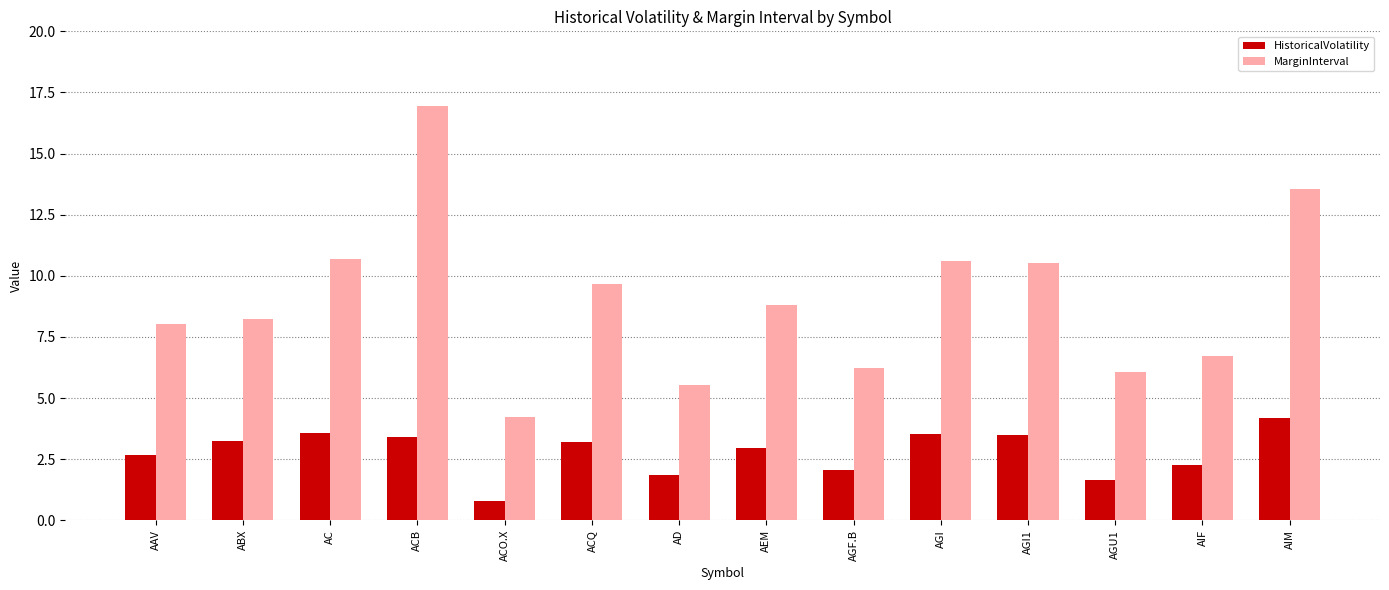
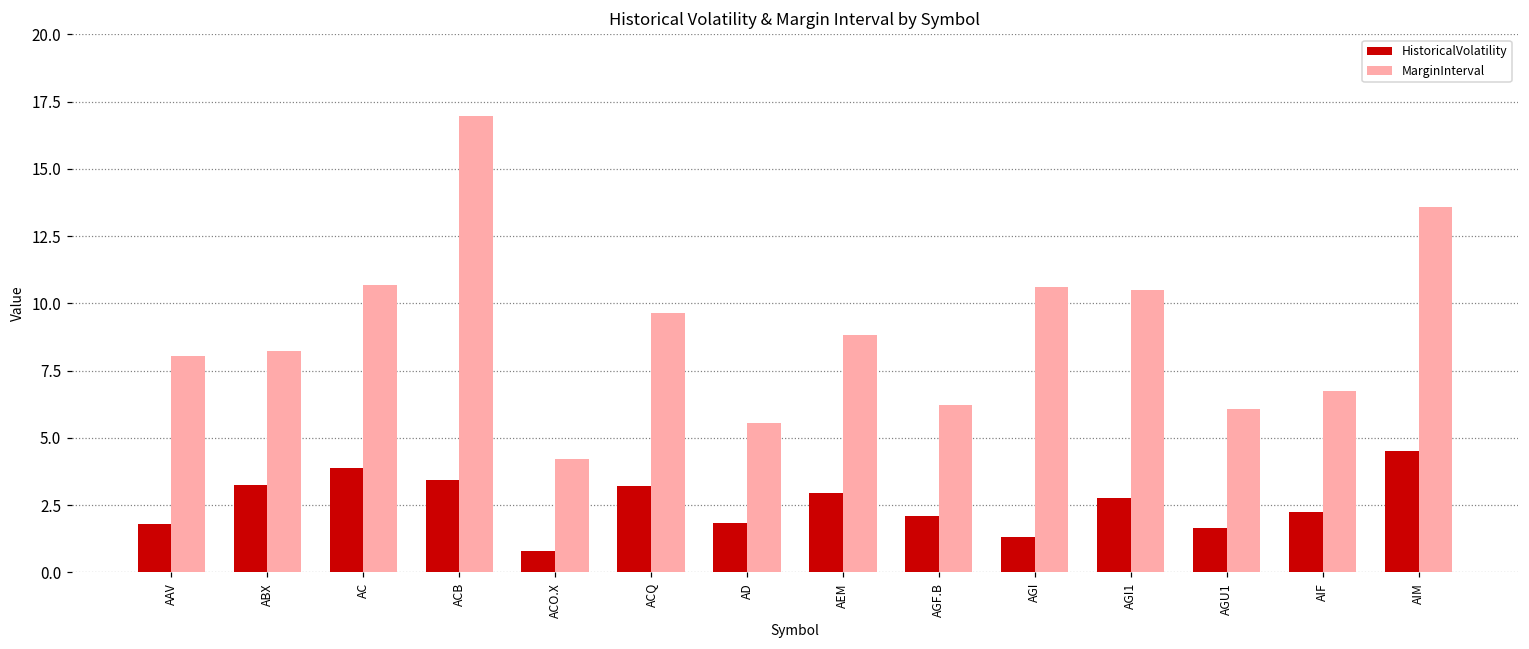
HistoricalVolatility, AAV: 2.7 -> 1.8
HistoricalVolatility, AC: 3.6 -> 3.9
HistoricalVolatility, AGI: 3.5 -> 1.3
HistoricalVolatility, AGI1: 3.5 -> 2.8
HistoricalVolatility, AIM: 4.2 -> 4.5
